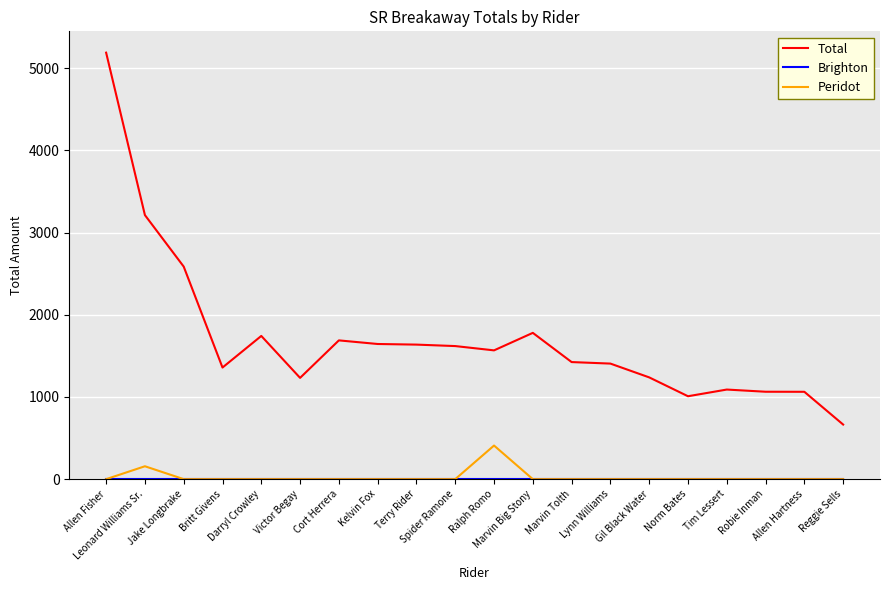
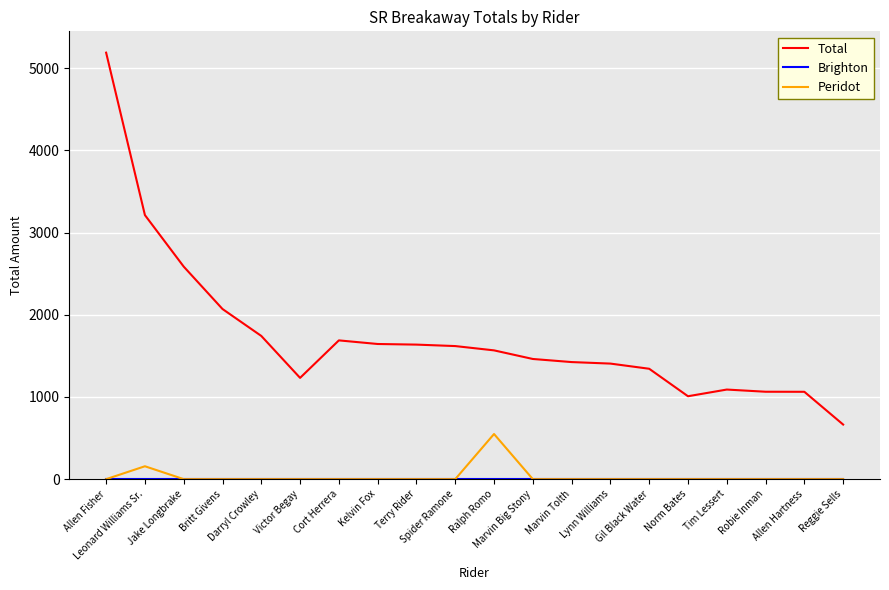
Total, Britt Givens: 1400 -> 2100
Peridot, Ralph Romo: 400 -> 500
Total, Marvin Big Stony: 1800 -> 1500
Total, Gil Black Water: 1200 -> 1300
